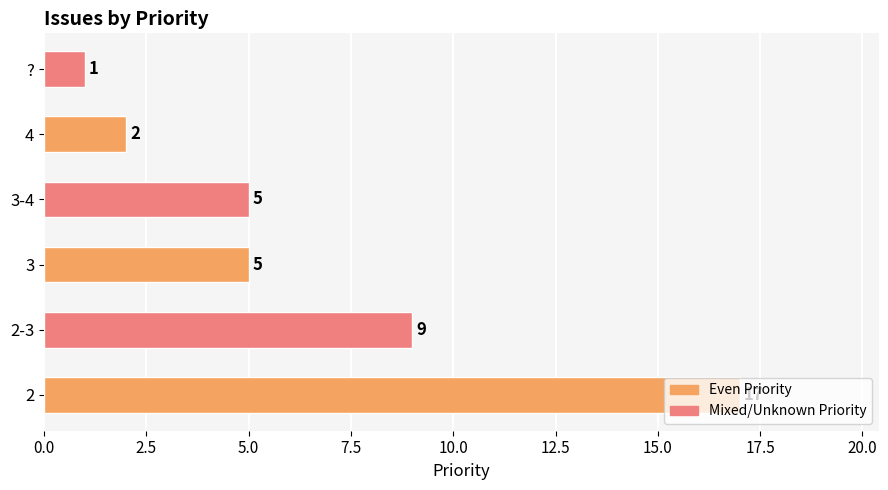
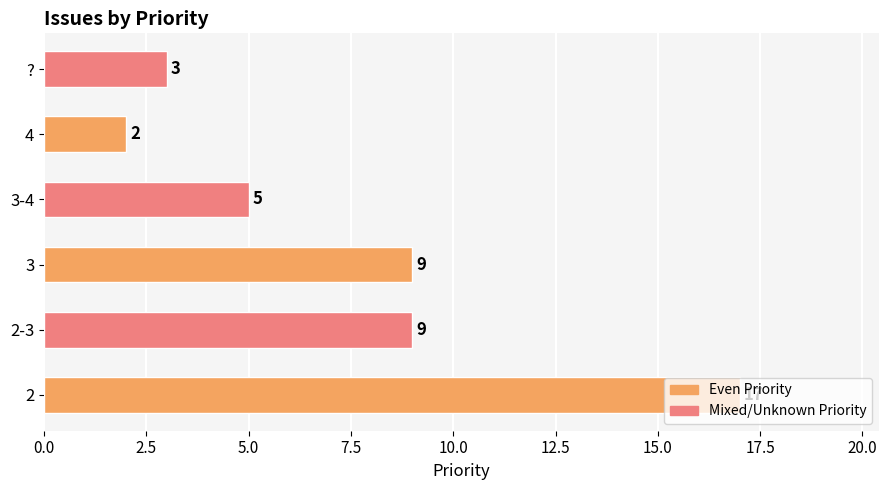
?: 1 -> 3
3: 5 -> 9
